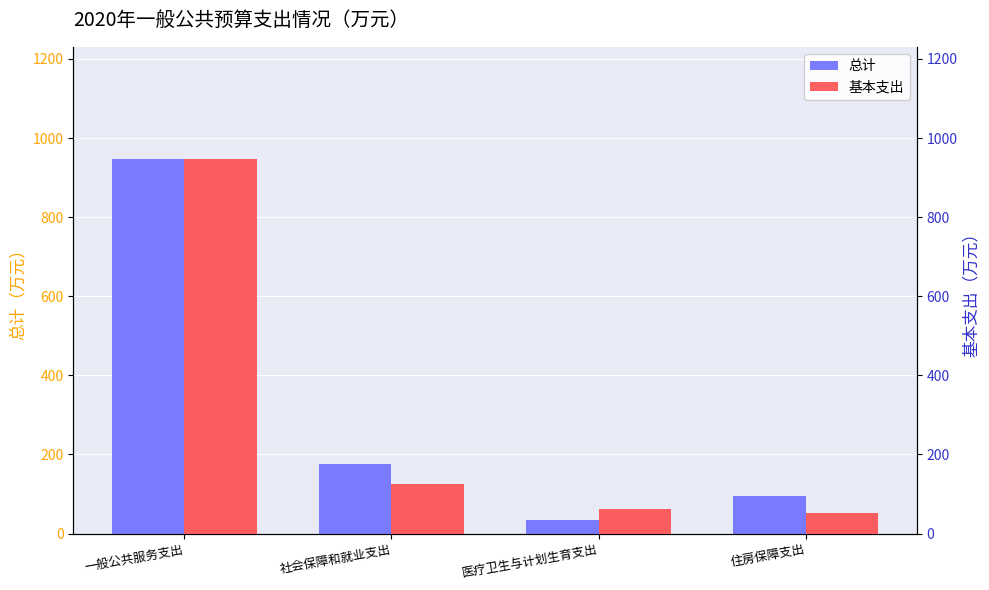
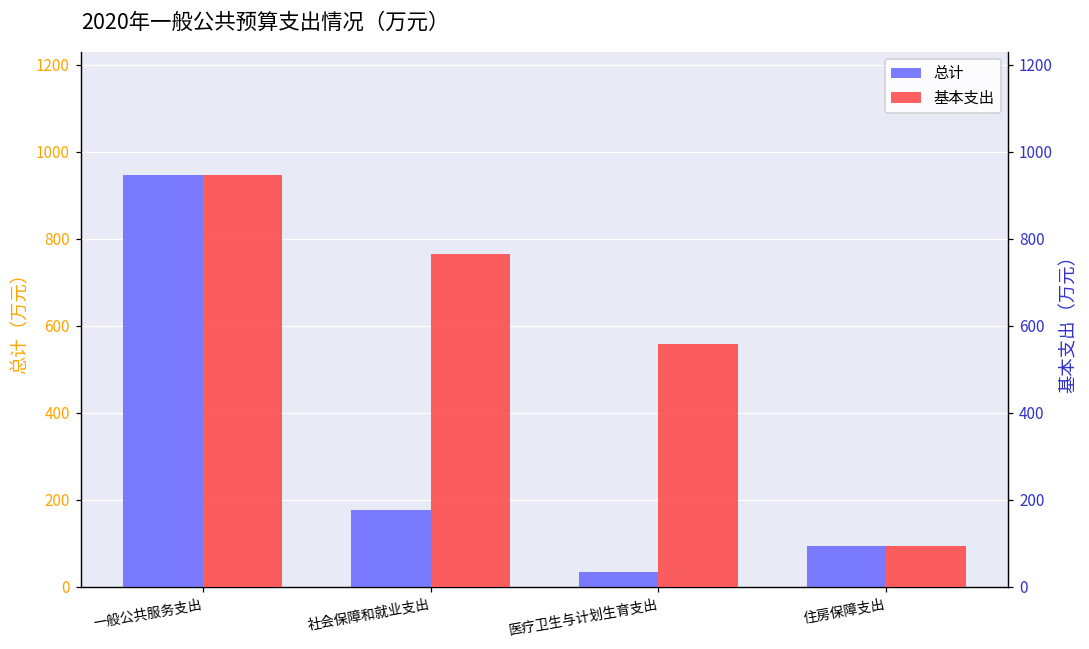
基本支出, 社会保障和就业支出: 130 -> 770
基本支出, 医疗卫生与计划生育支出: 60 -> 560
基本支出, 住房保障支出: 50 -> 90
